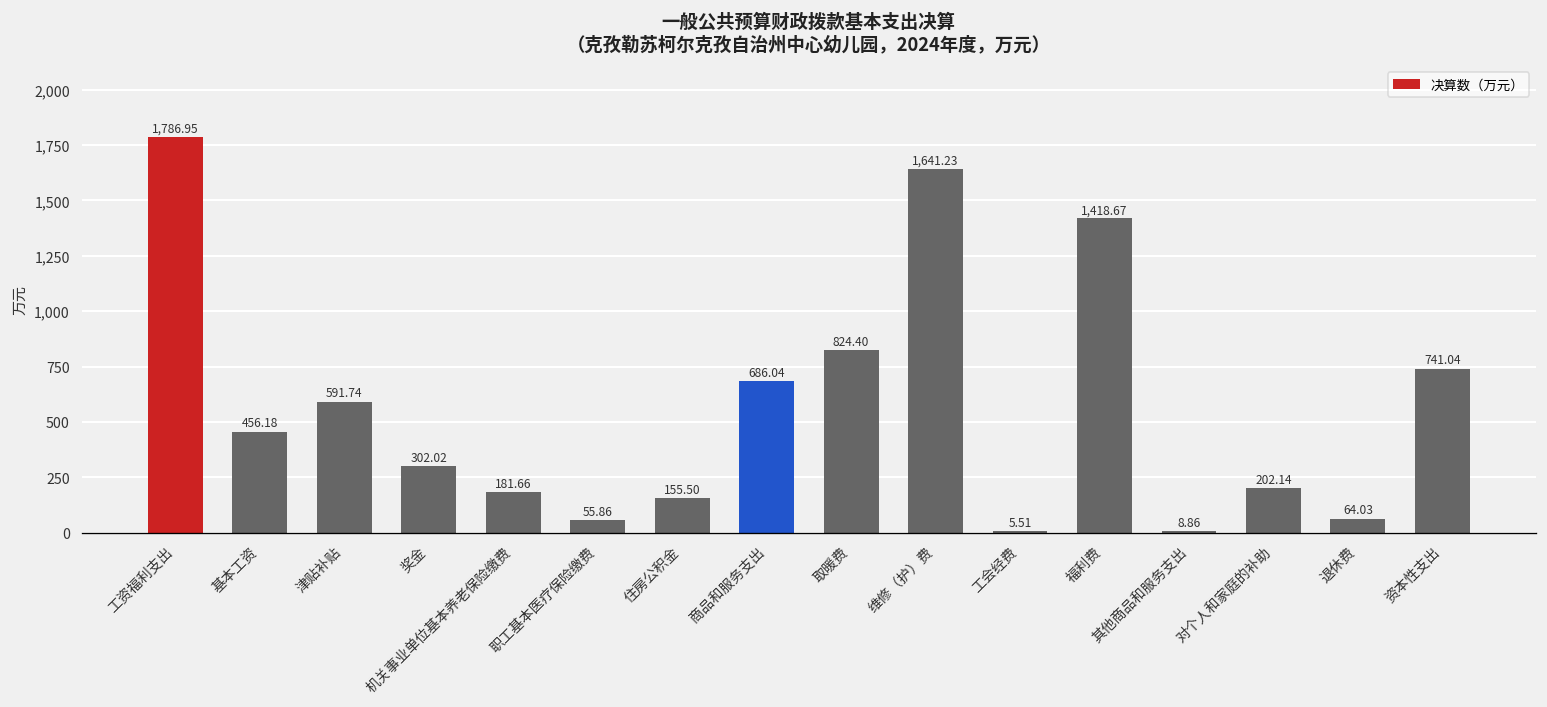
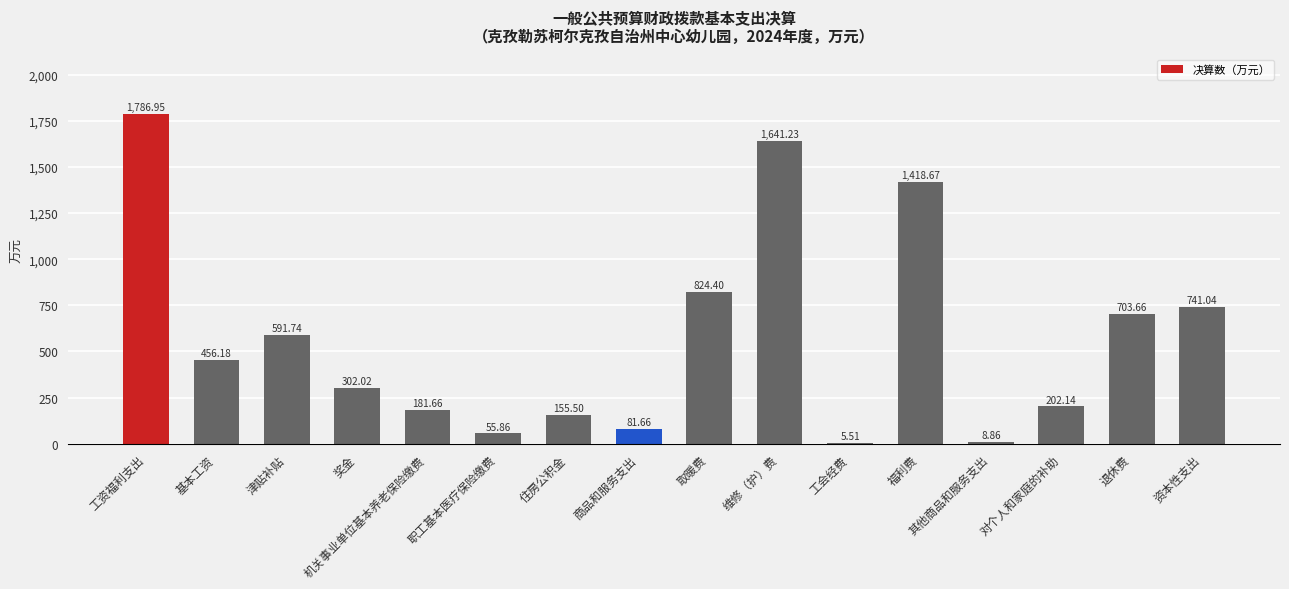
商品和服务支出: 686.04 -> 81.66
退休费: 64.03 -> 703.66
